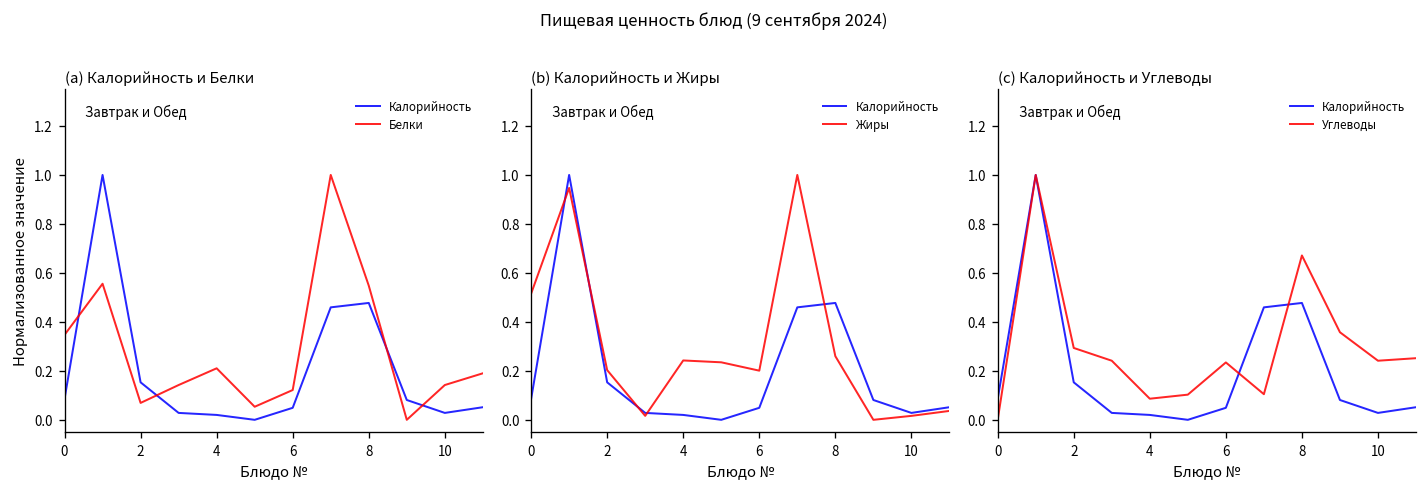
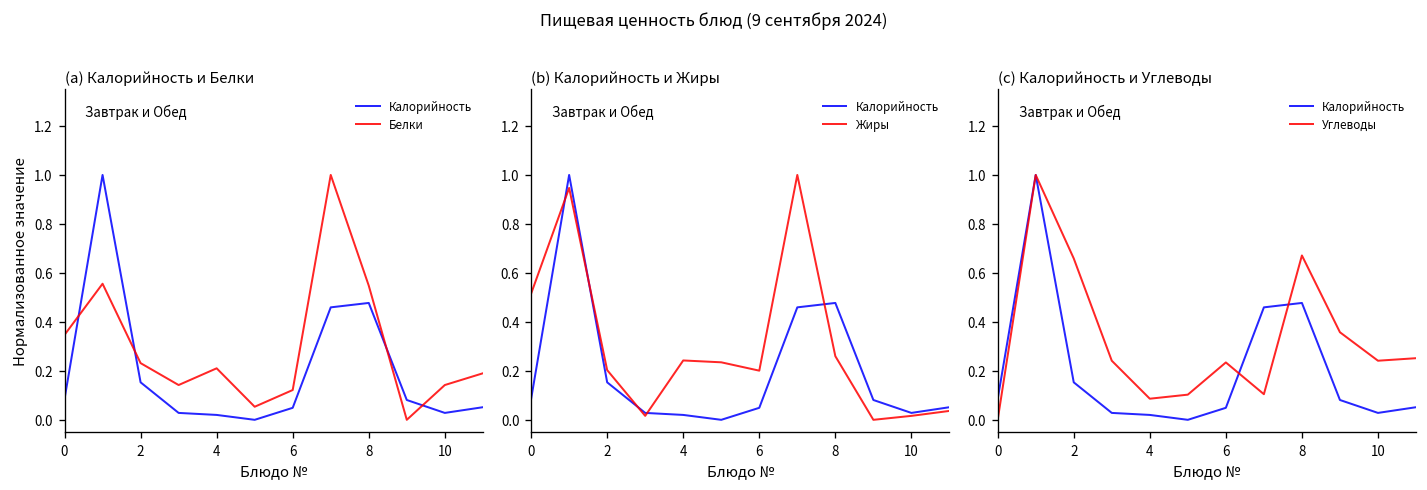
(a) Калорийность и Белки, Белки, 2: 0.07 -> 0.23
(c) Калорийность и Углеводы, Углеводы, 2: 0.29 -> 0.66
